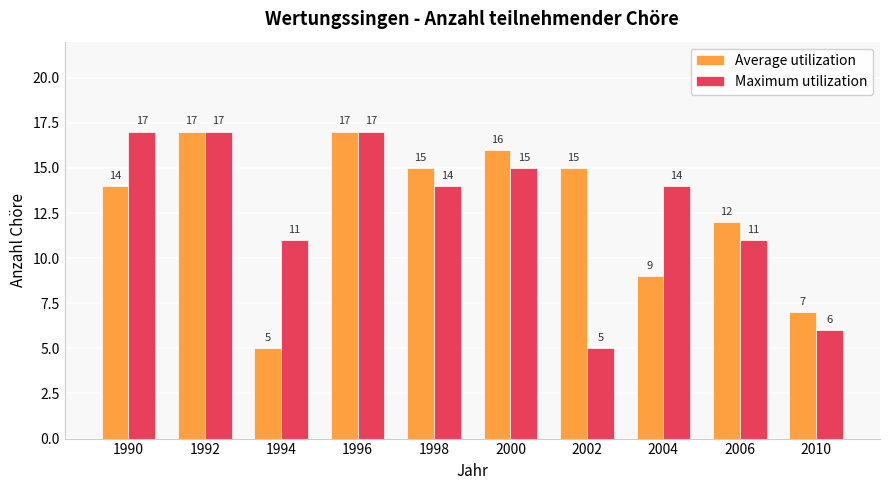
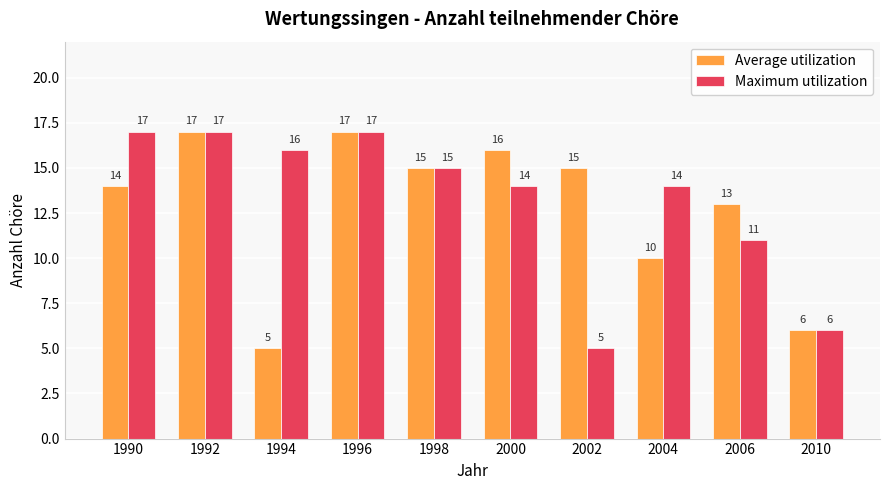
Maximum utilization, 1994: 11 -> 16
Maximum utilization, 1998: 14 -> 15
Maximum utilization, 2000: 15 -> 14
Average utilization, 2004: 9 -> 10
Average utilization, 2006: 12 -> 13
Average utilization, 2010: 7 -> 6
